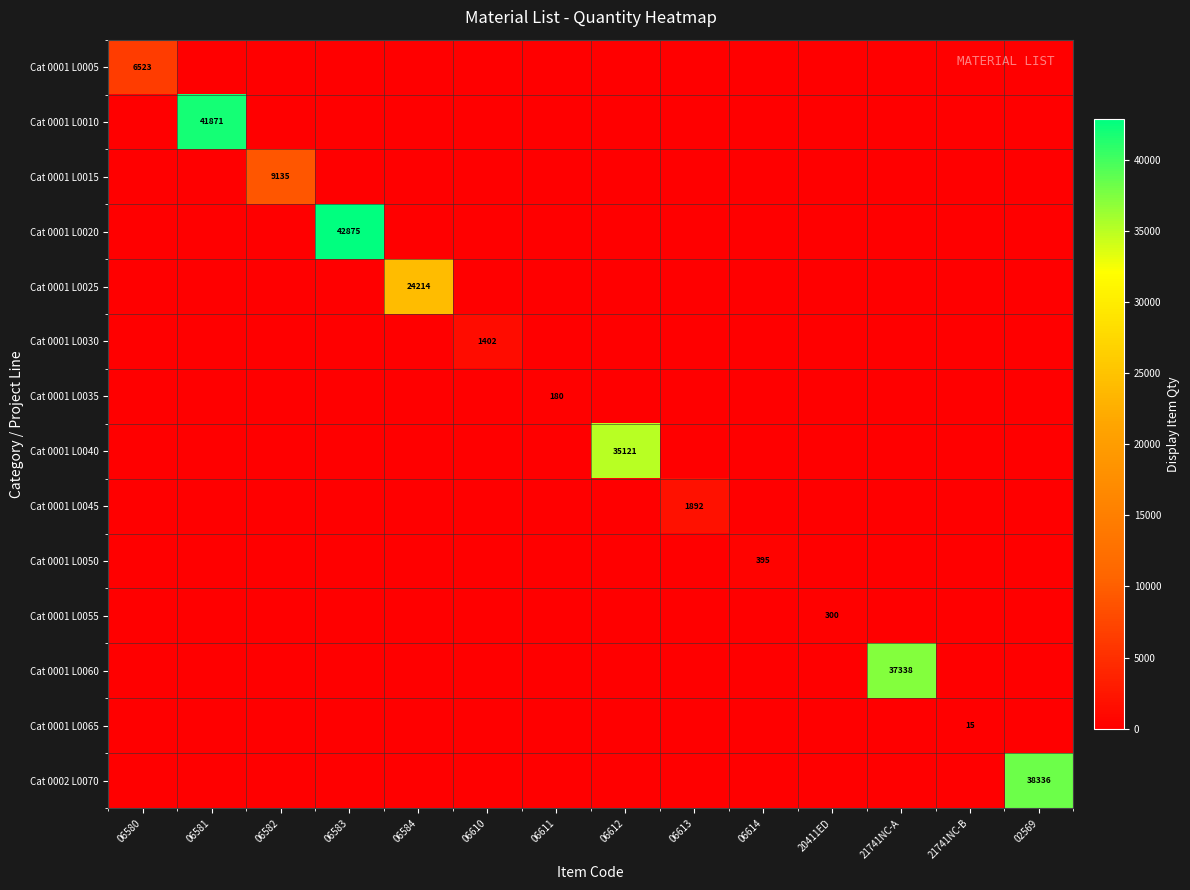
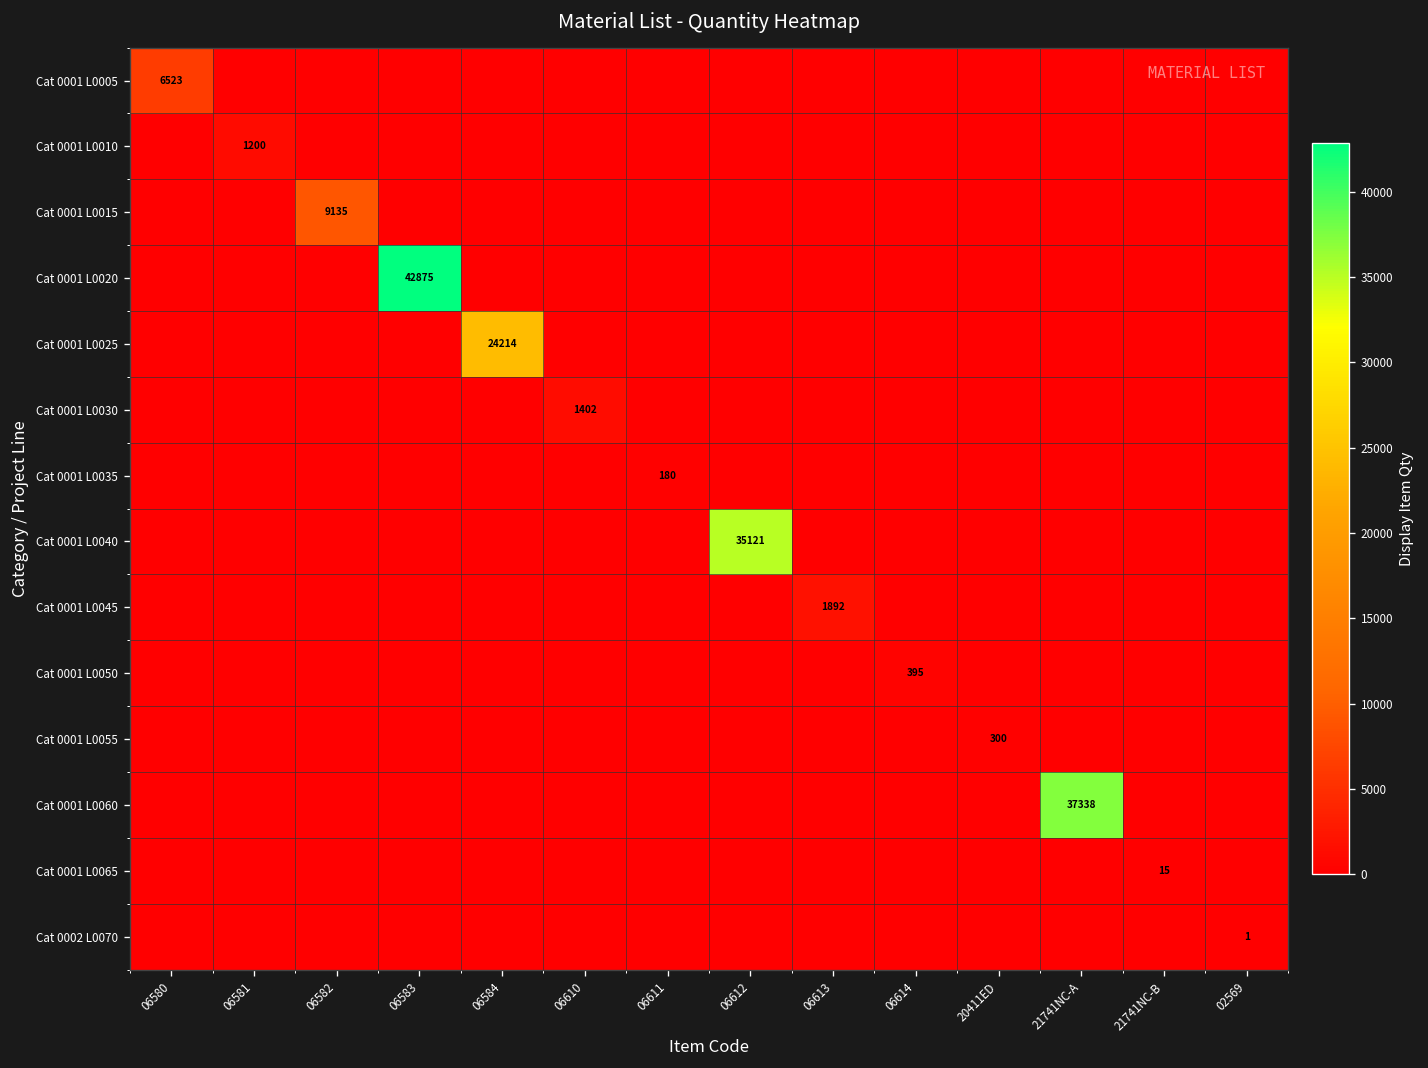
Cat 0001 L0010, 06581: 41871 -> 1200
Cat 0002 L0070, 02569: 38336 -> 1
